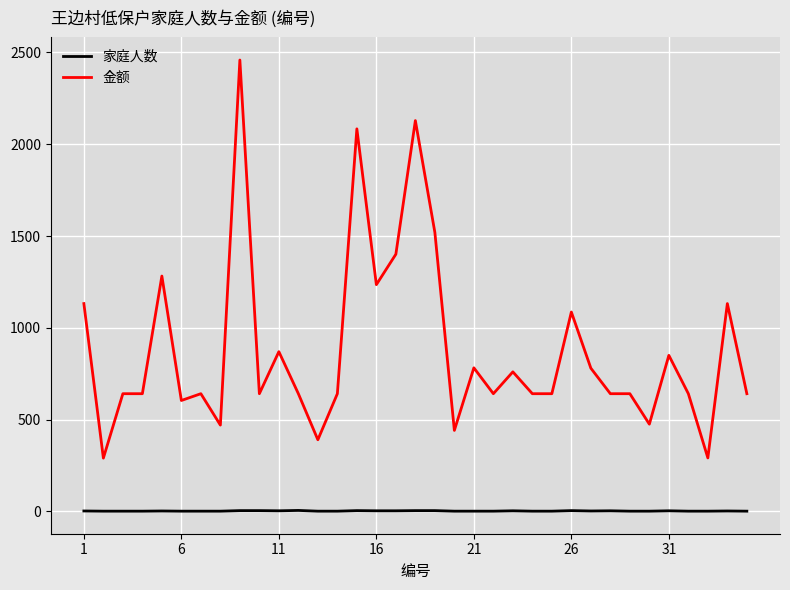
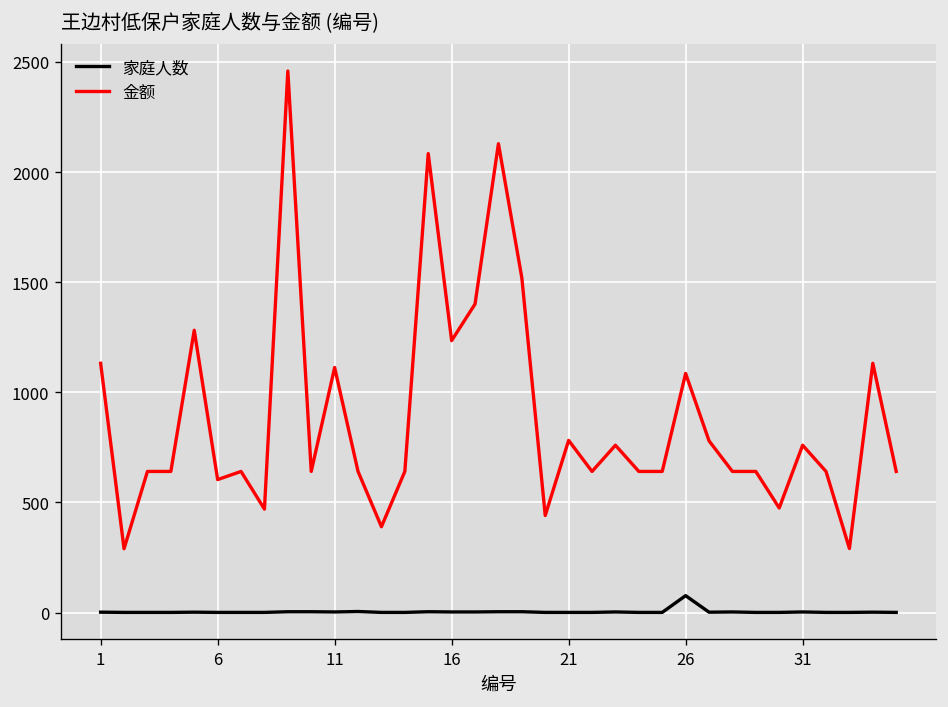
金额, 11: 870 -> 1110
家庭人数, 26: 0 -> 80
金额, 31: 850 -> 760
